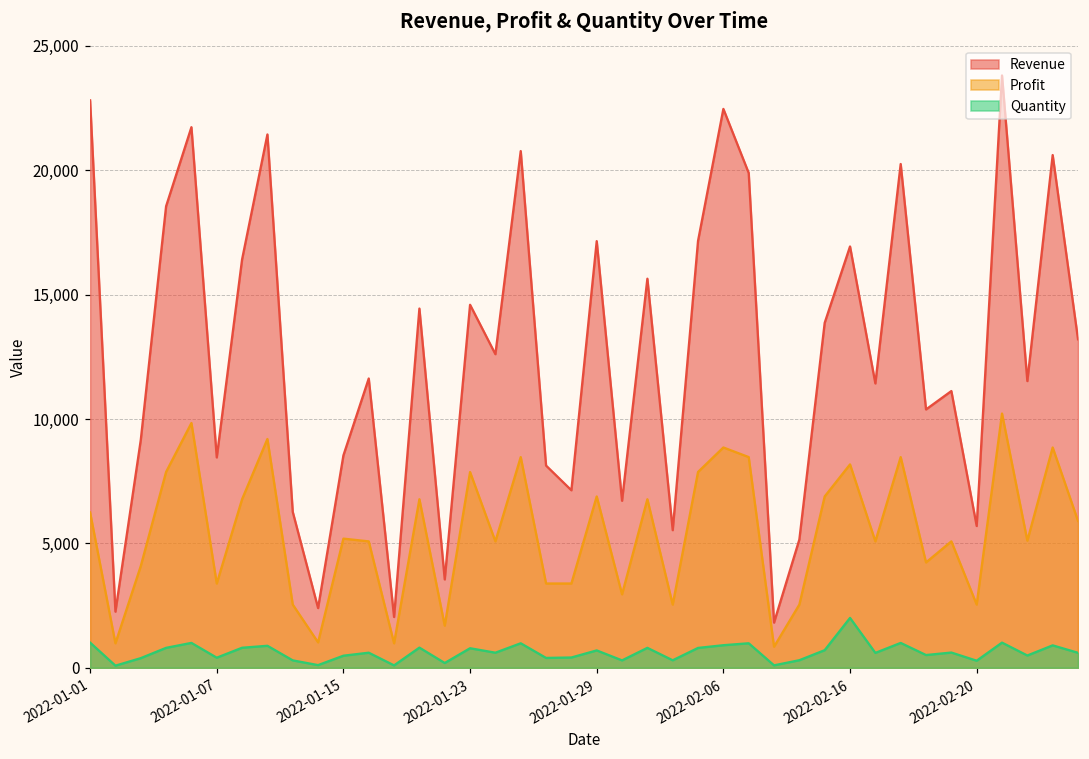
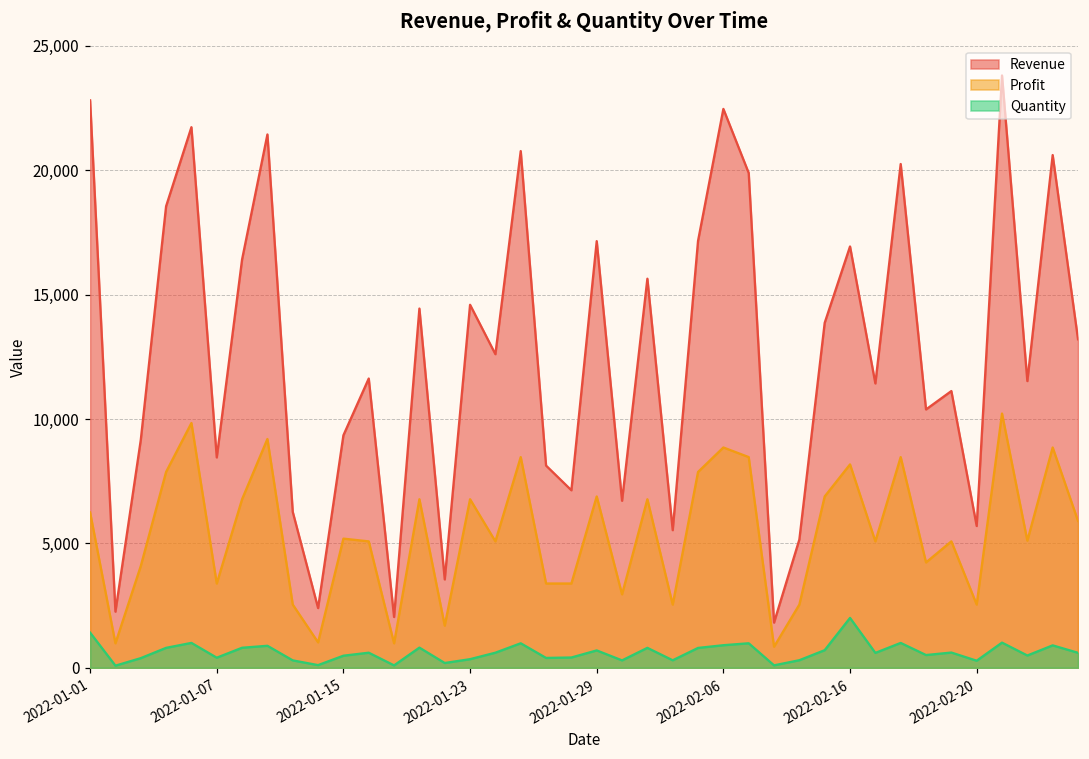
Quantity, 2022-01-01: 1,000 -> 1,400
Revenue, 2022-01-15: 8,500 -> 9,300
Profit, 2022-01-23: 7,900 -> 6,800
Quantity, 2022-01-23: 800 -> 300
